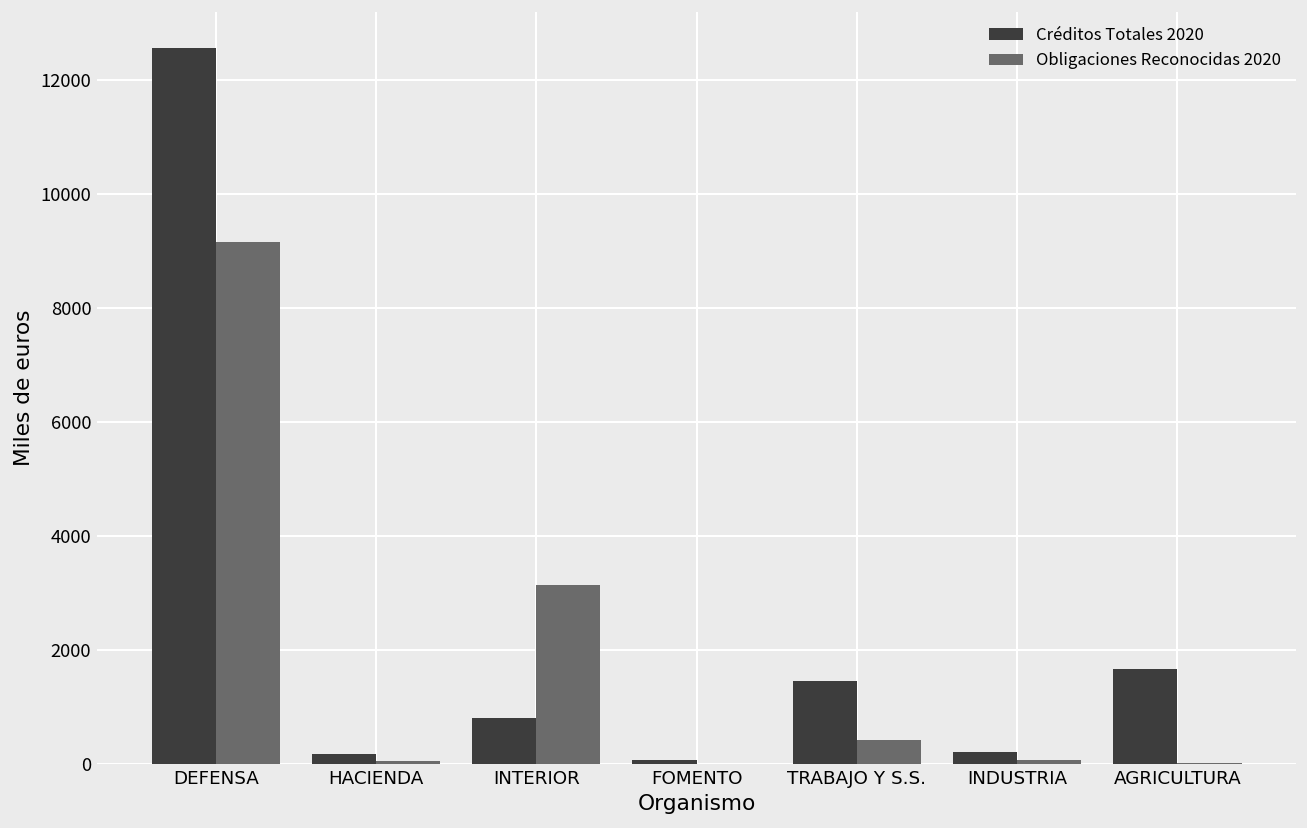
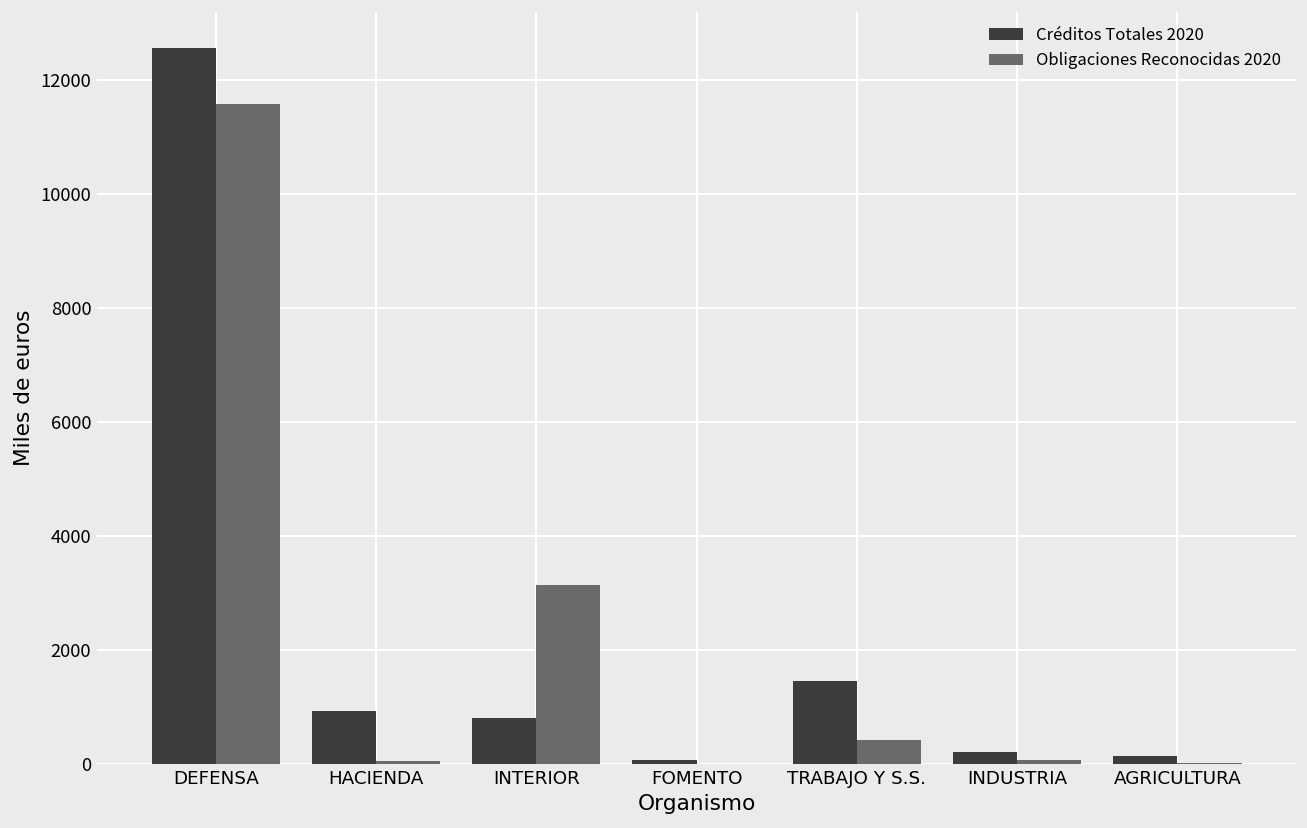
Obligaciones Reconocidas 2020, DEFENSA: 9200 -> 11600
Créditos Totales 2020, HACIENDA: 200 -> 900
Créditos Totales 2020, AGRICULTURA: 1700 -> 100
